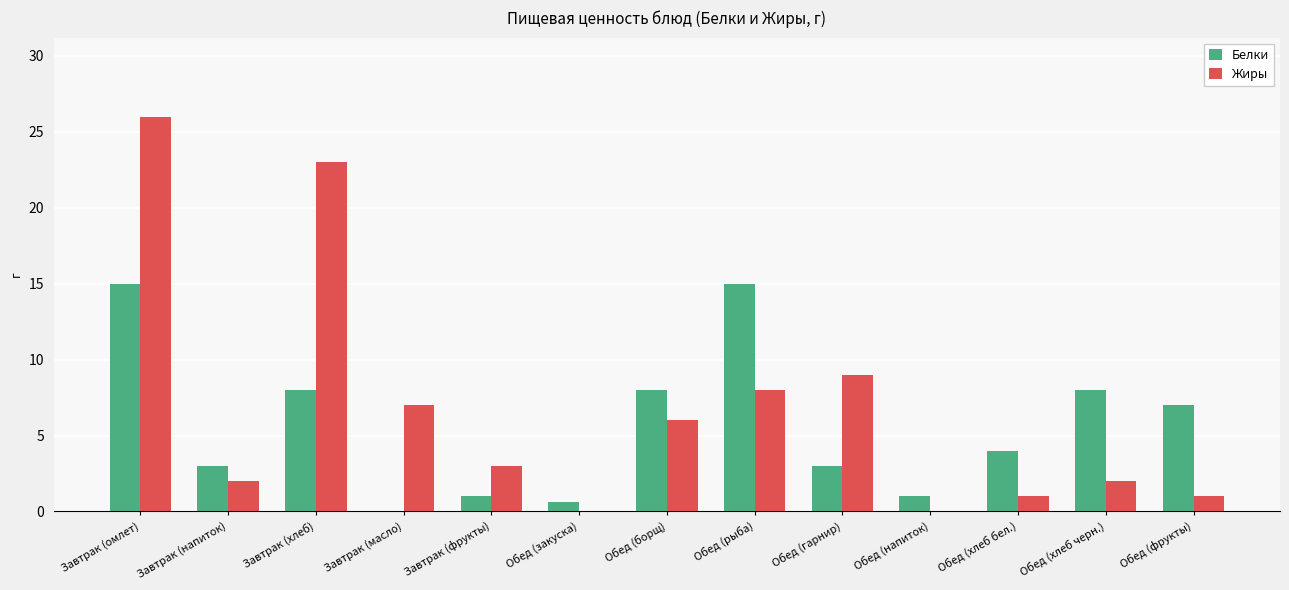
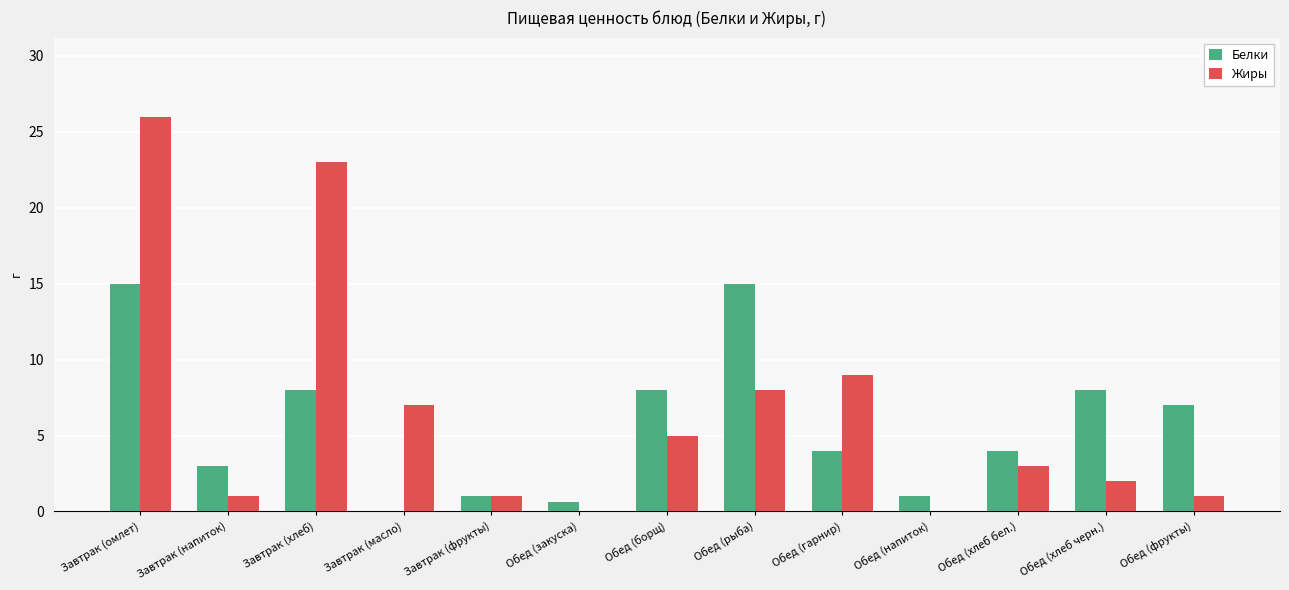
Жиры, Завтрак (напиток): 2 -> 1
Жиры, Завтрак (фрукты): 3 -> 1
Жиры, Обед (борщ): 6 -> 5
Белки, Обед (гарнир): 3 -> 4
Жиры, Обед (хлеб бел.): 1 -> 3
